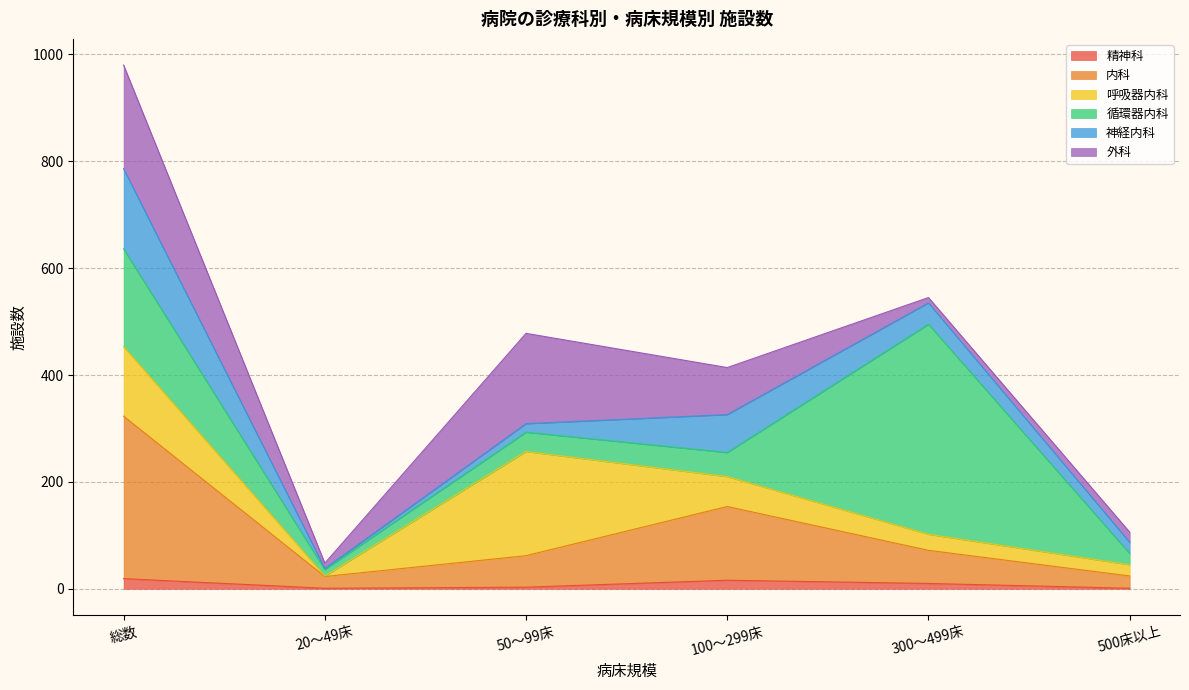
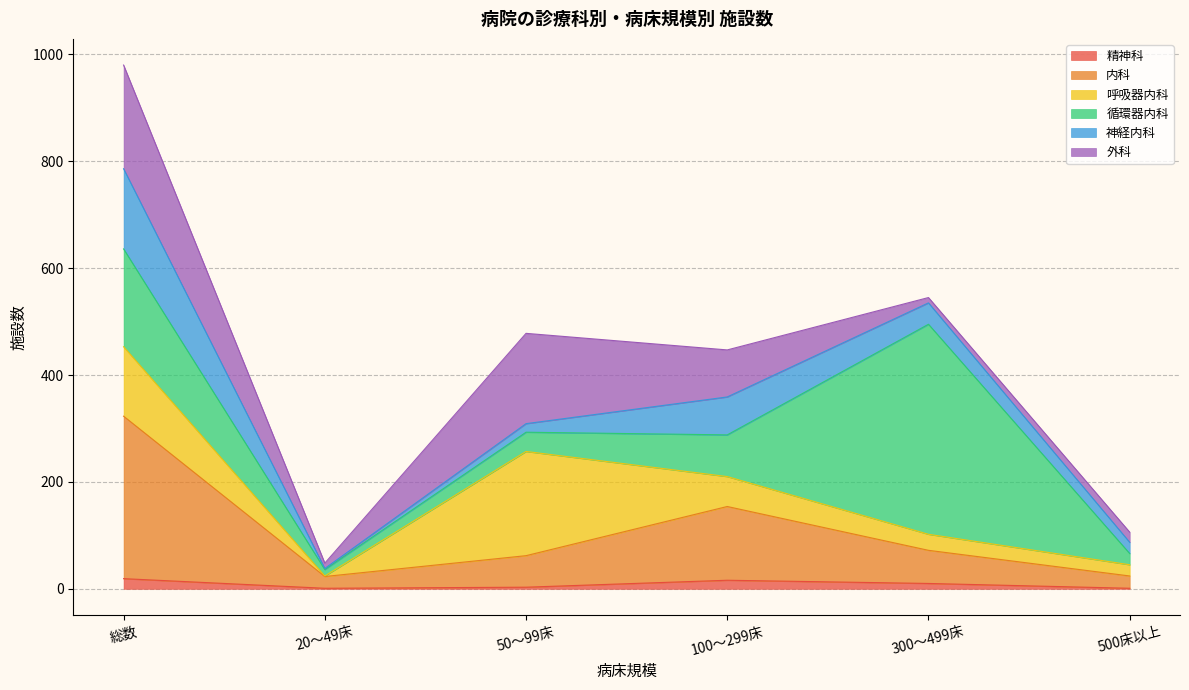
循環器内科, 100～299床: 50 -> 80
